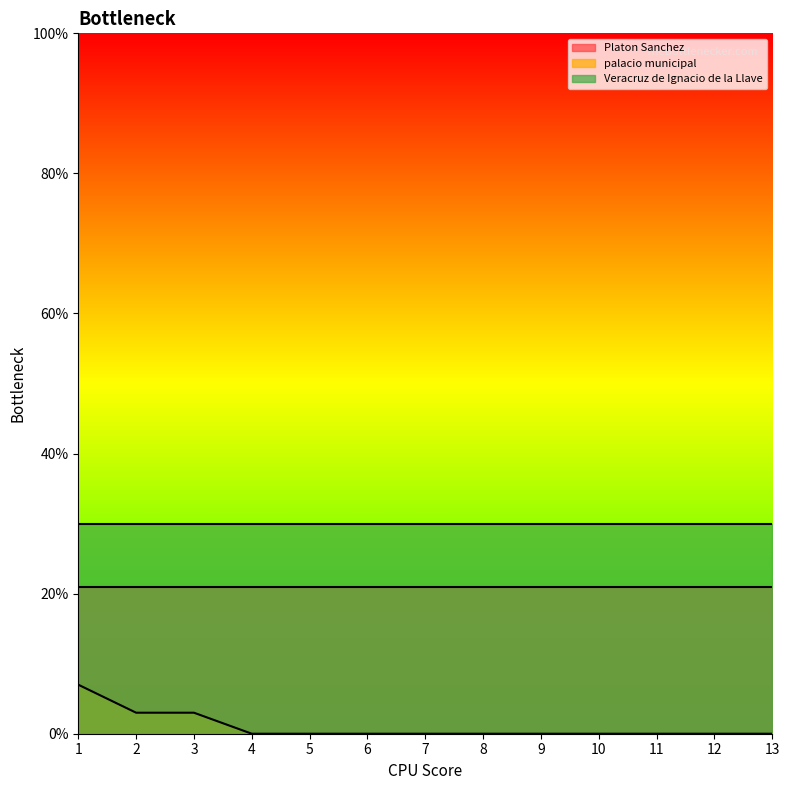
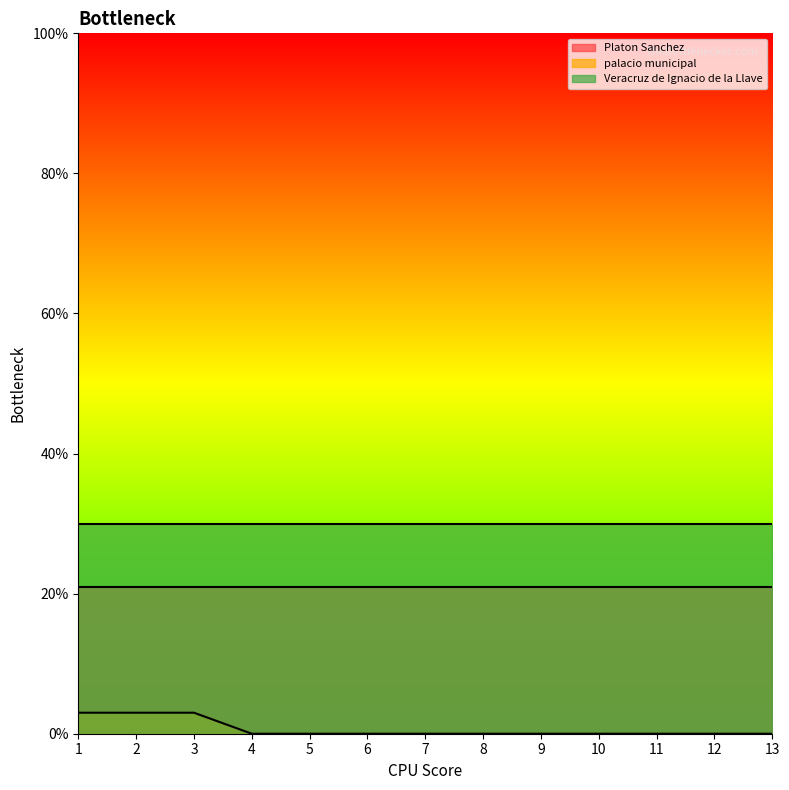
palacio municipal, 1: 7% -> 3%
